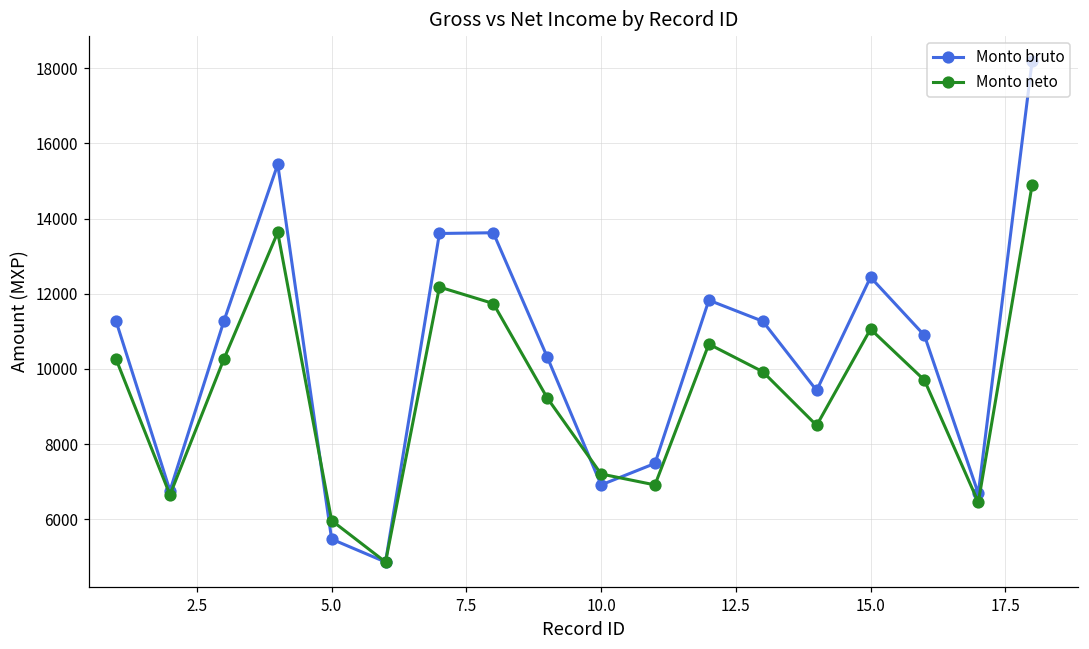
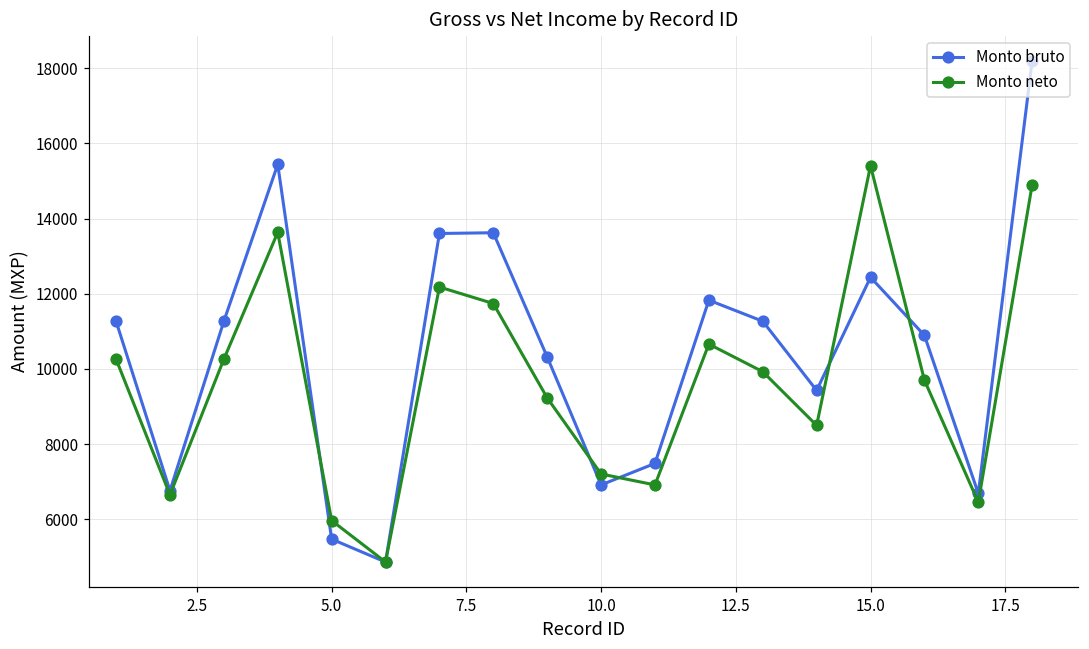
Monto neto, 15.0: 11100 -> 15400
